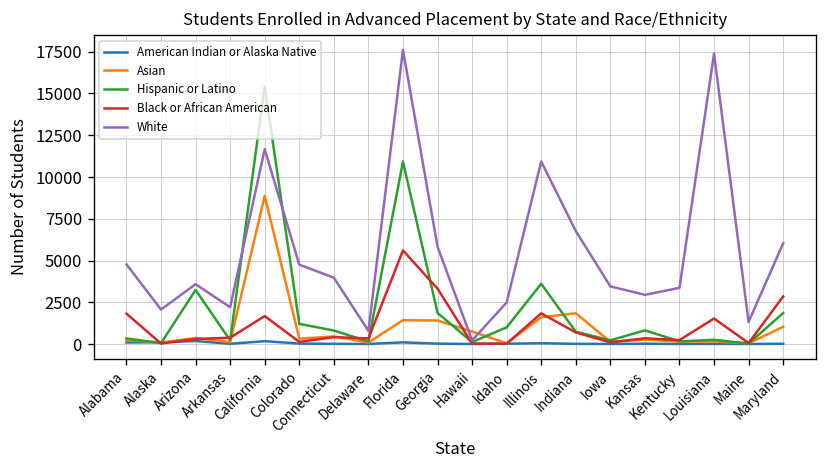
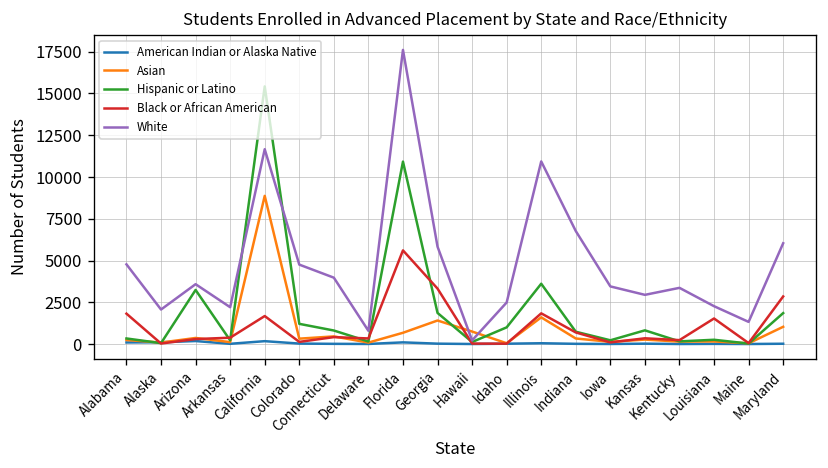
Asian, Florida: 1400 -> 700
Asian, Indiana: 1800 -> 300
White, Louisiana: 17400 -> 2300
